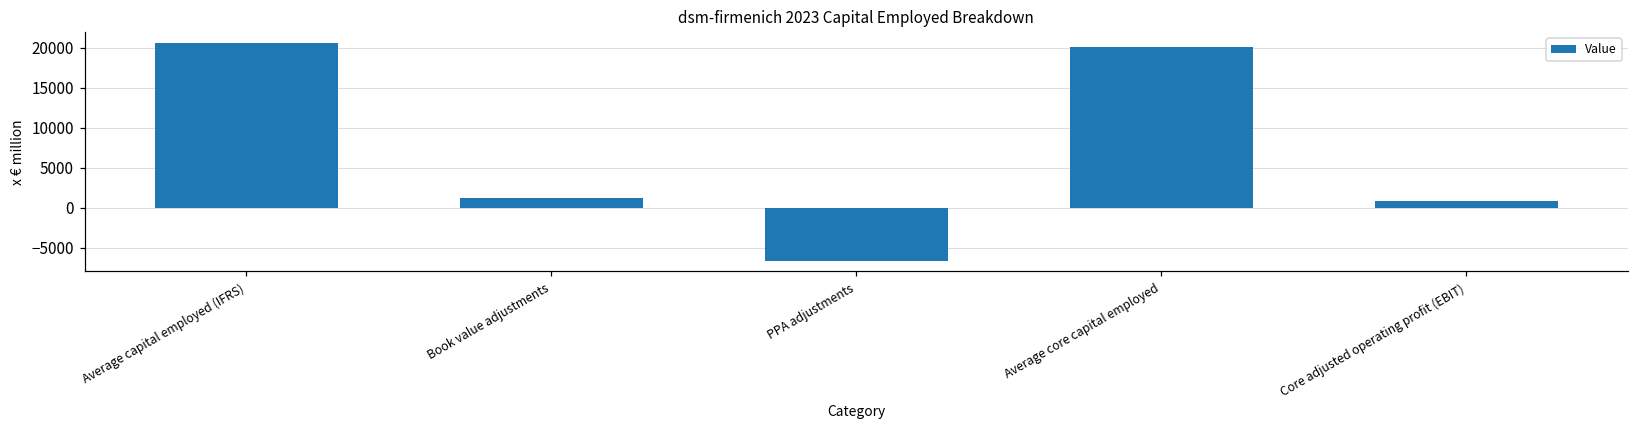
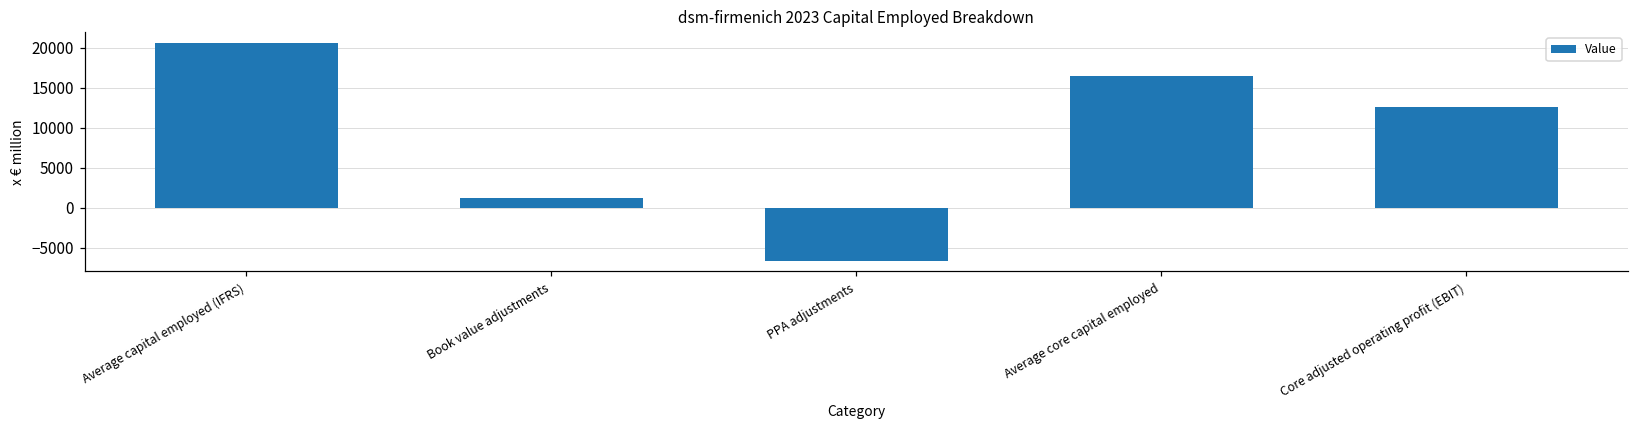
Average core capital employed: 20000 -> 16000
Core adjusted operating profit (EBIT): 1000 -> 13000
